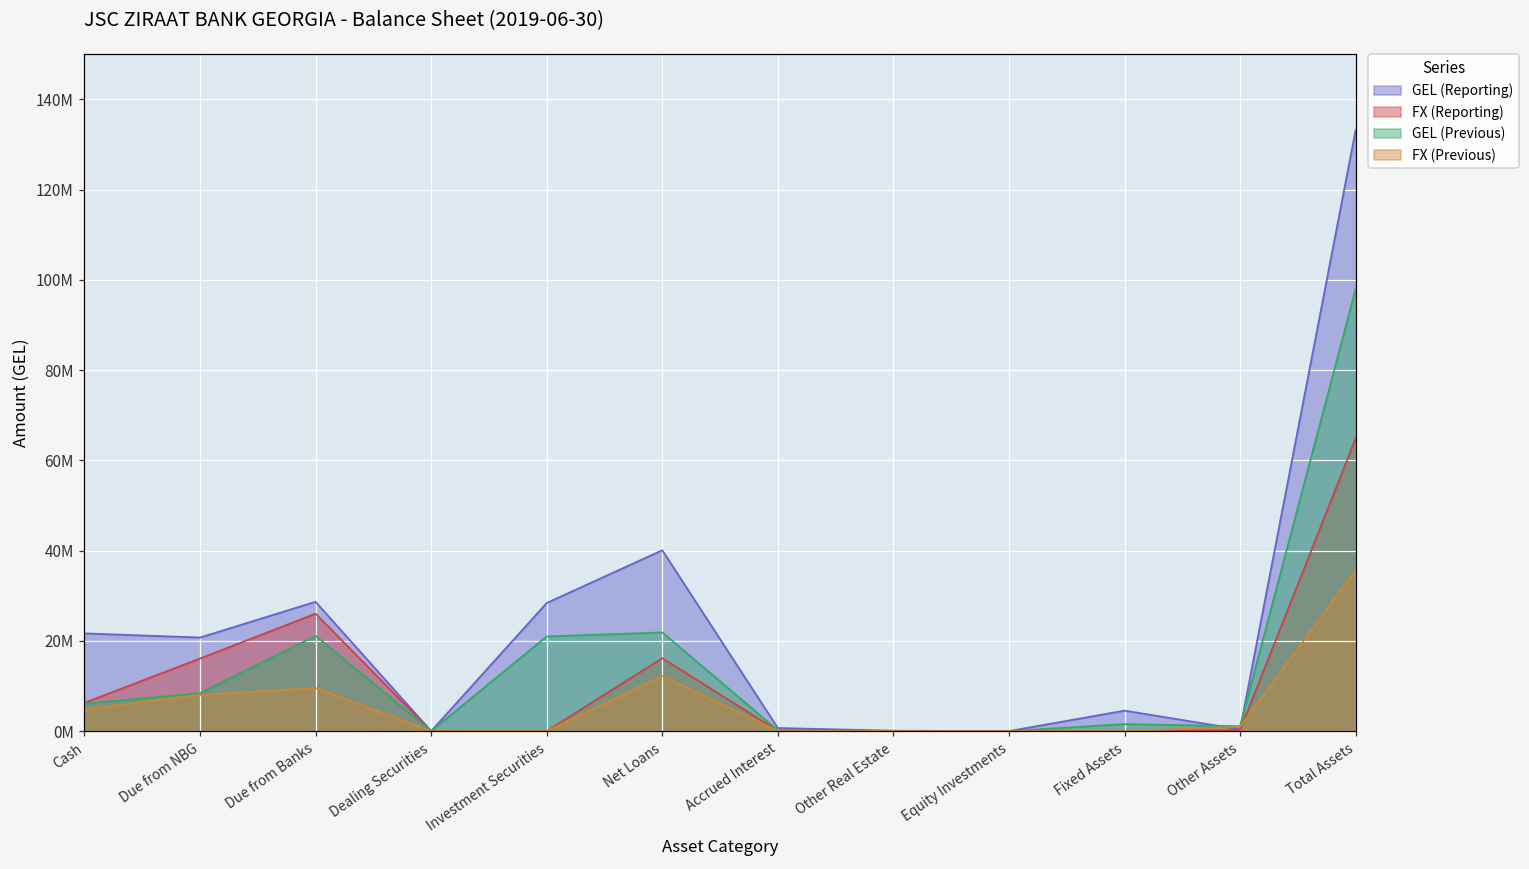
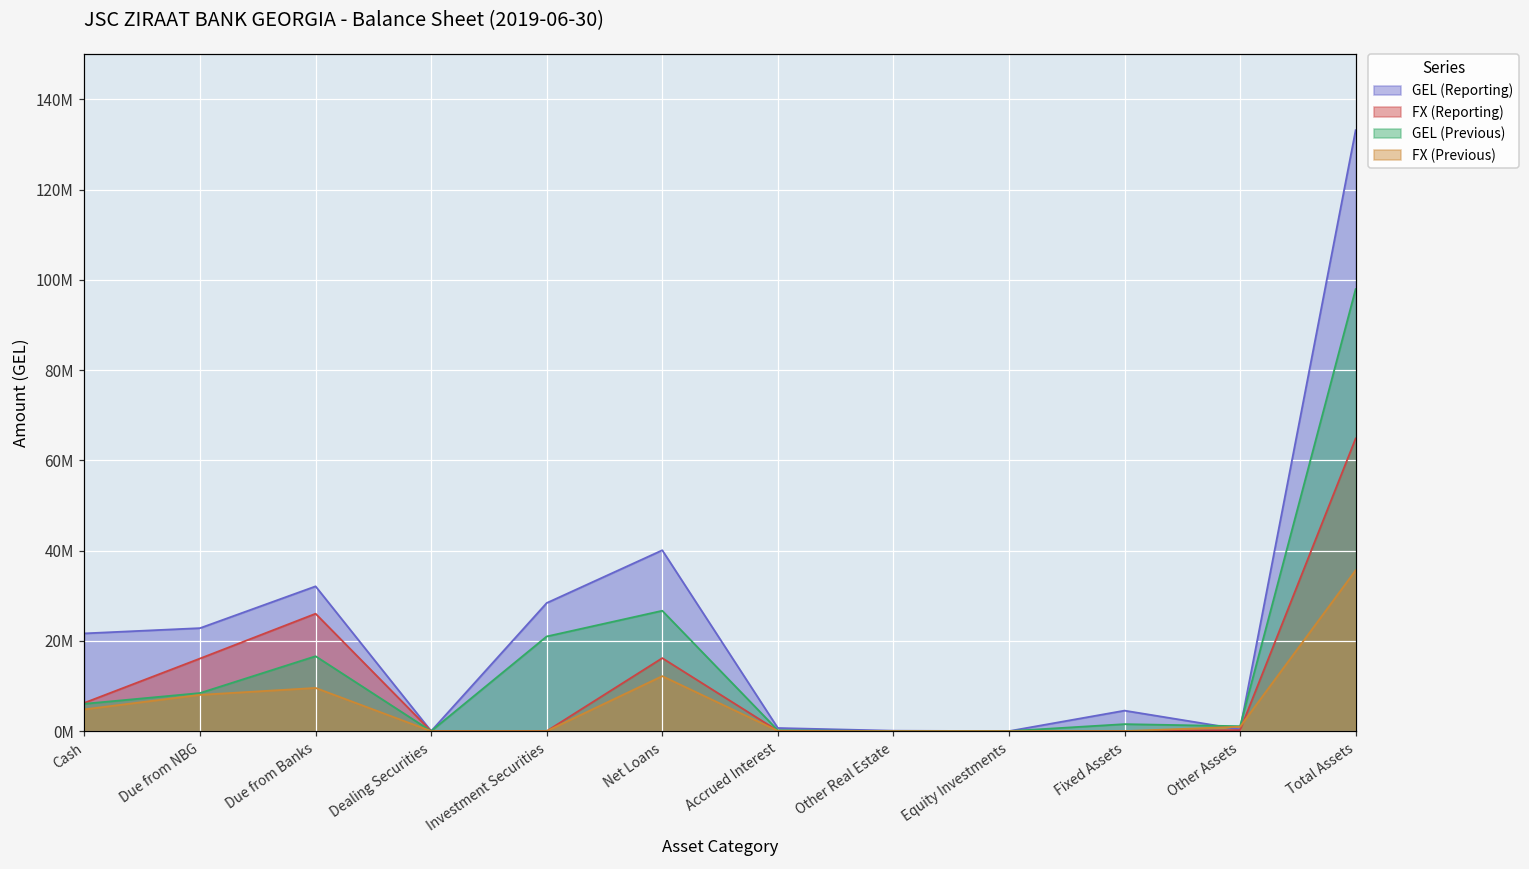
GEL (Reporting), Due from NBG: 21000000 -> 23000000
GEL (Reporting), Due from Banks: 29000000 -> 32000000
GEL (Previous), Due from Banks: 21000000 -> 17000000
GEL (Previous), Net Loans: 22000000 -> 27000000
